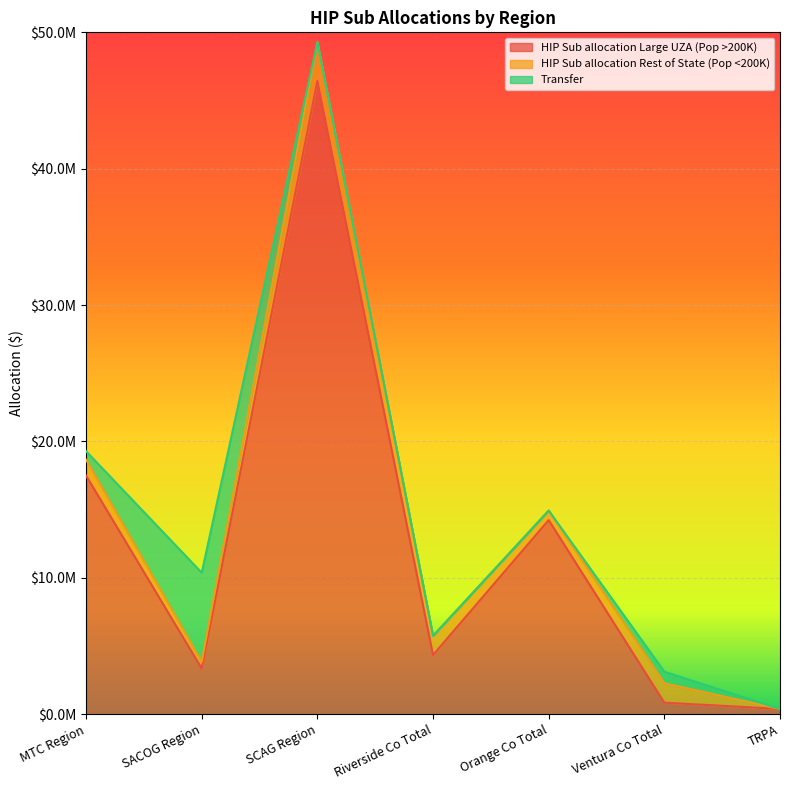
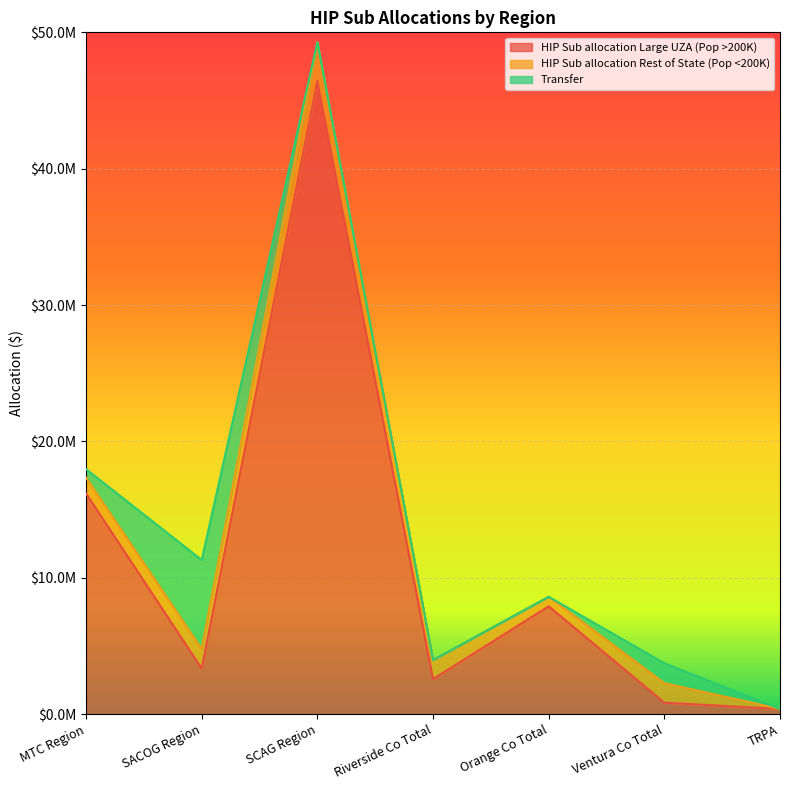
HIP Sub allocation Large UZA (Pop >200K), MTC Region: $17500000 -> $16200000
HIP Sub allocation Rest of State (Pop <200K), SACOG Region: $500000 -> $1400000
HIP Sub allocation Large UZA (Pop >200K), Riverside Co Total: $4300000 -> $2600000
HIP Sub allocation Large UZA (Pop >200K), Orange Co Total: $14200000 -> $7900000
Transfer, Ventura Co Total: $800000 -> $1500000
